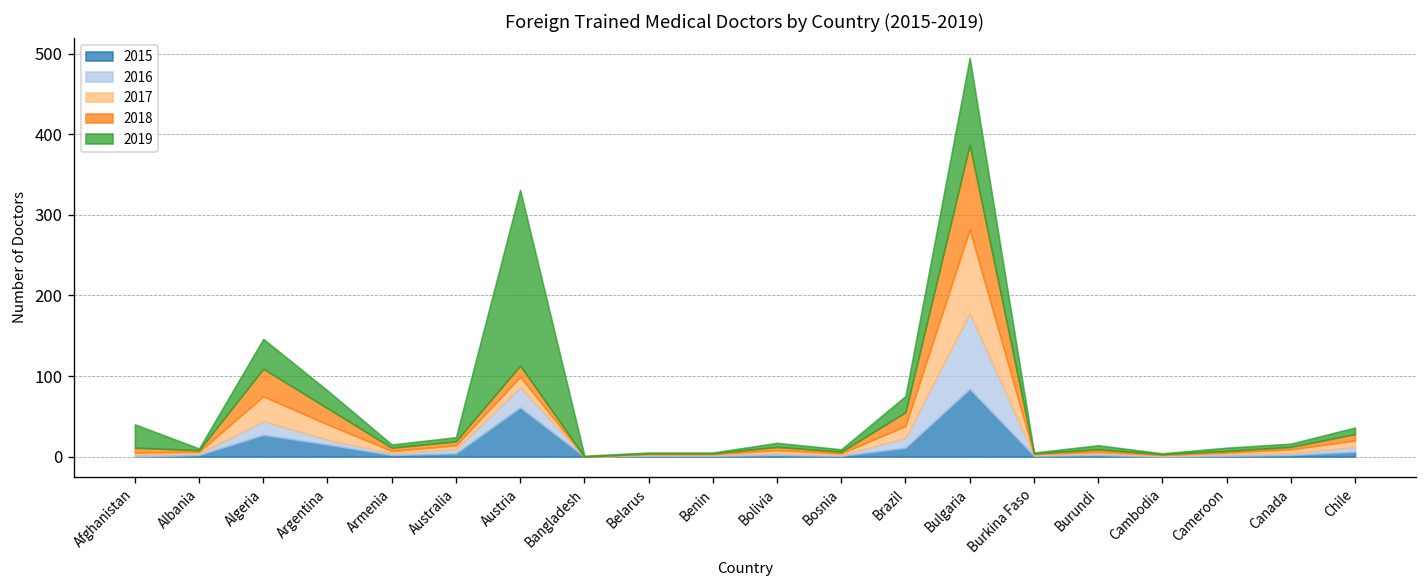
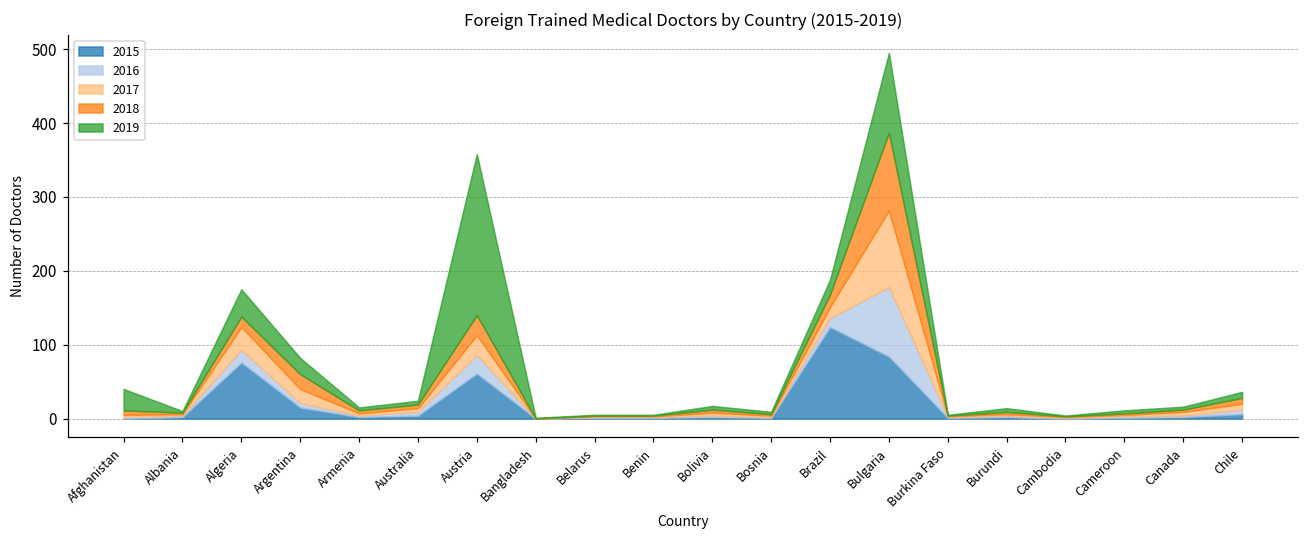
2015, Algeria: 30 -> 80
2018, Algeria: 30 -> 10
2017, Austria: 10 -> 30
2018, Austria: 10 -> 30
2015, Brazil: 10 -> 120
